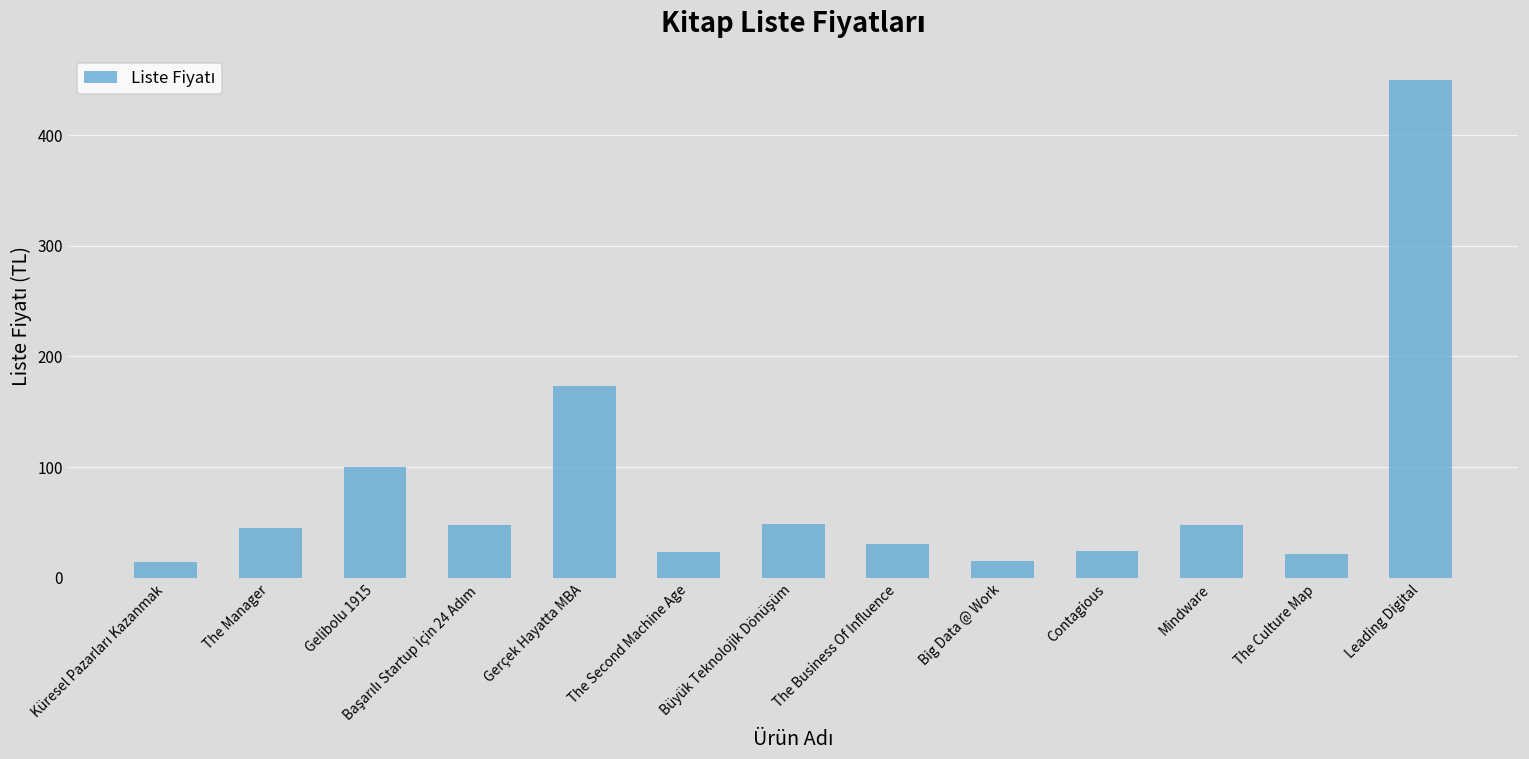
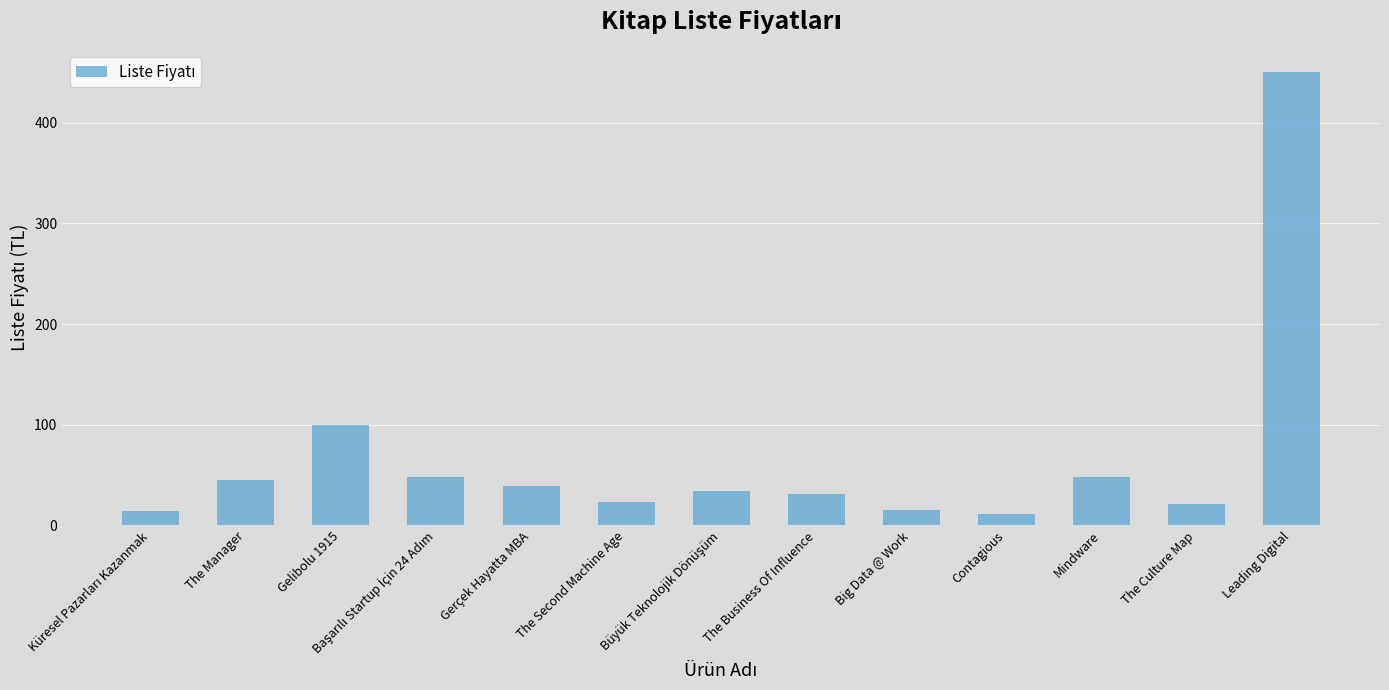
Gerçek Hayatta MBA: 173 -> 39
Büyük Teknolojik Dönüşüm: 49 -> 34
Contagious: 24 -> 11
